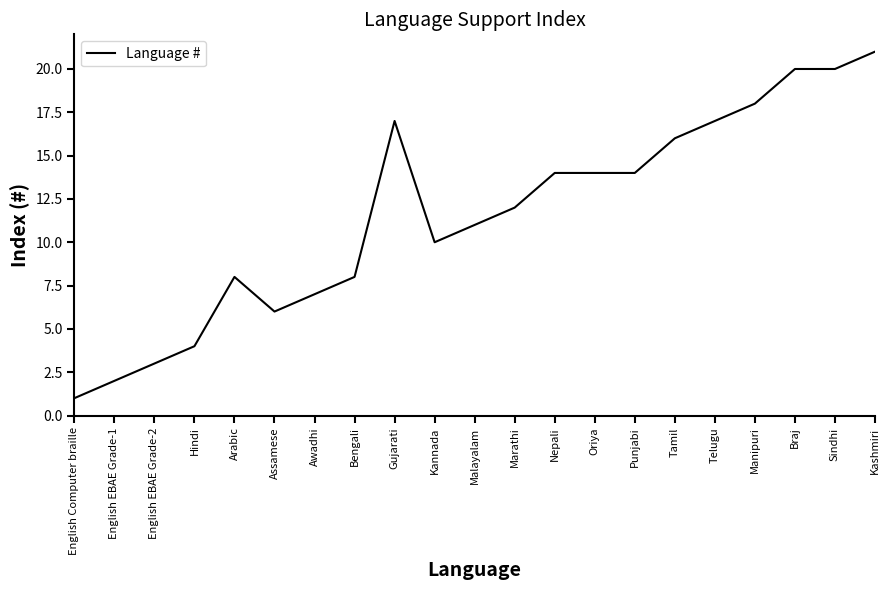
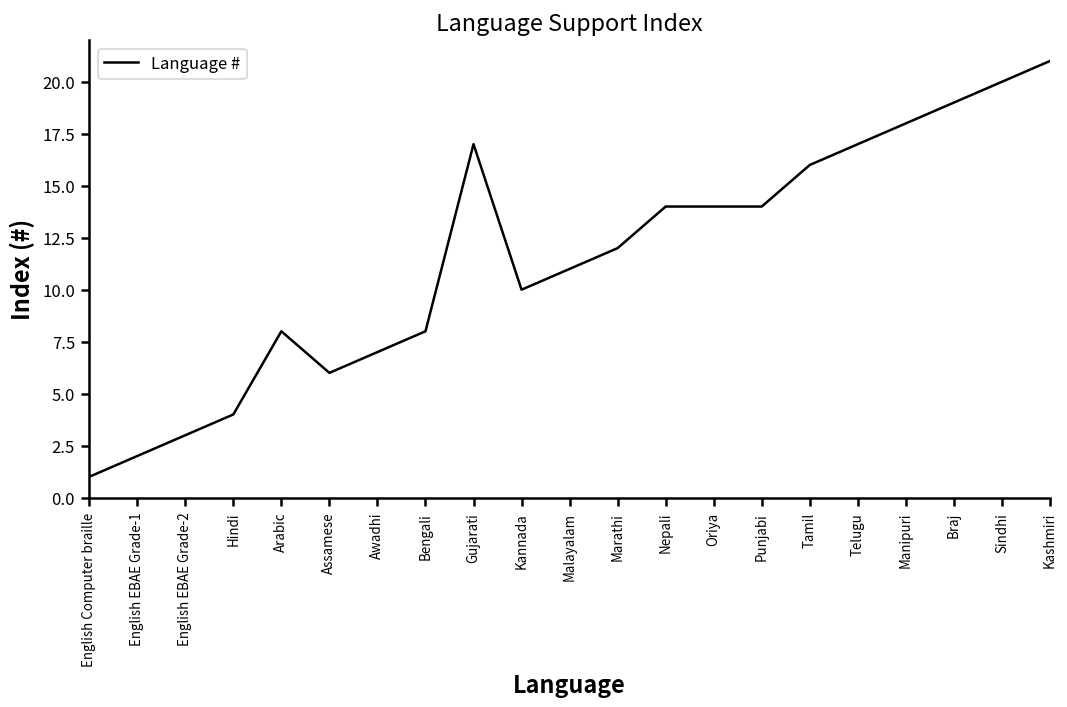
Braj: 20 -> 19
